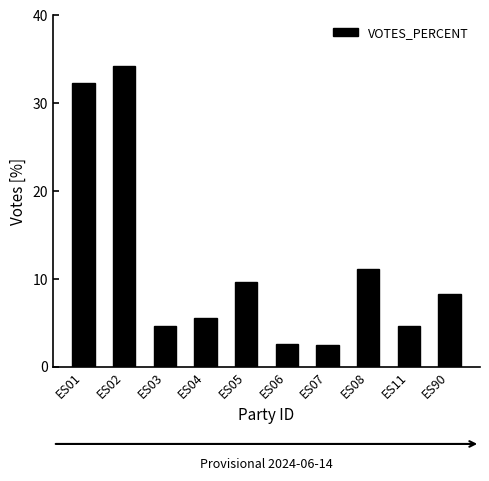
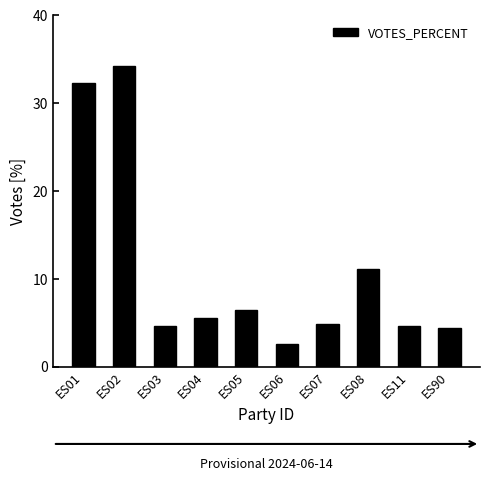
ES05: 10 -> 6
ES07: 3 -> 5
ES90: 8 -> 4
